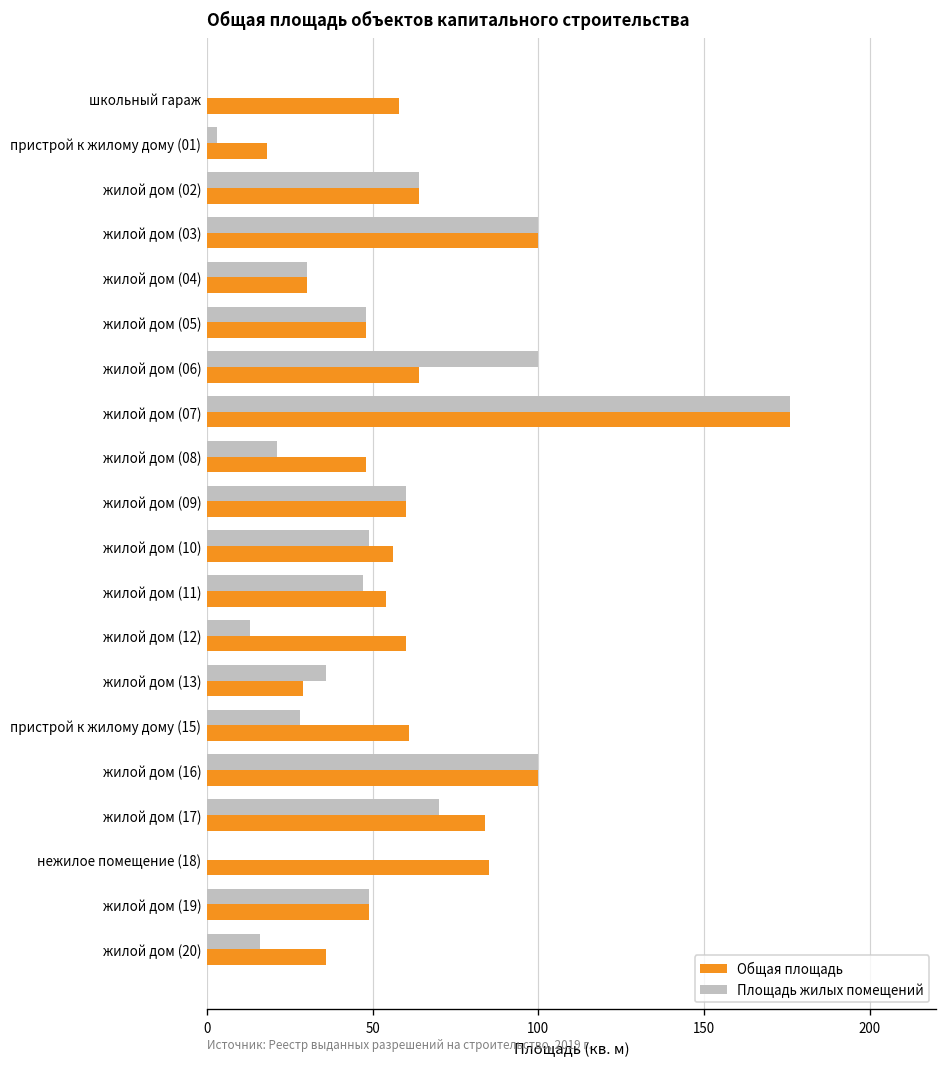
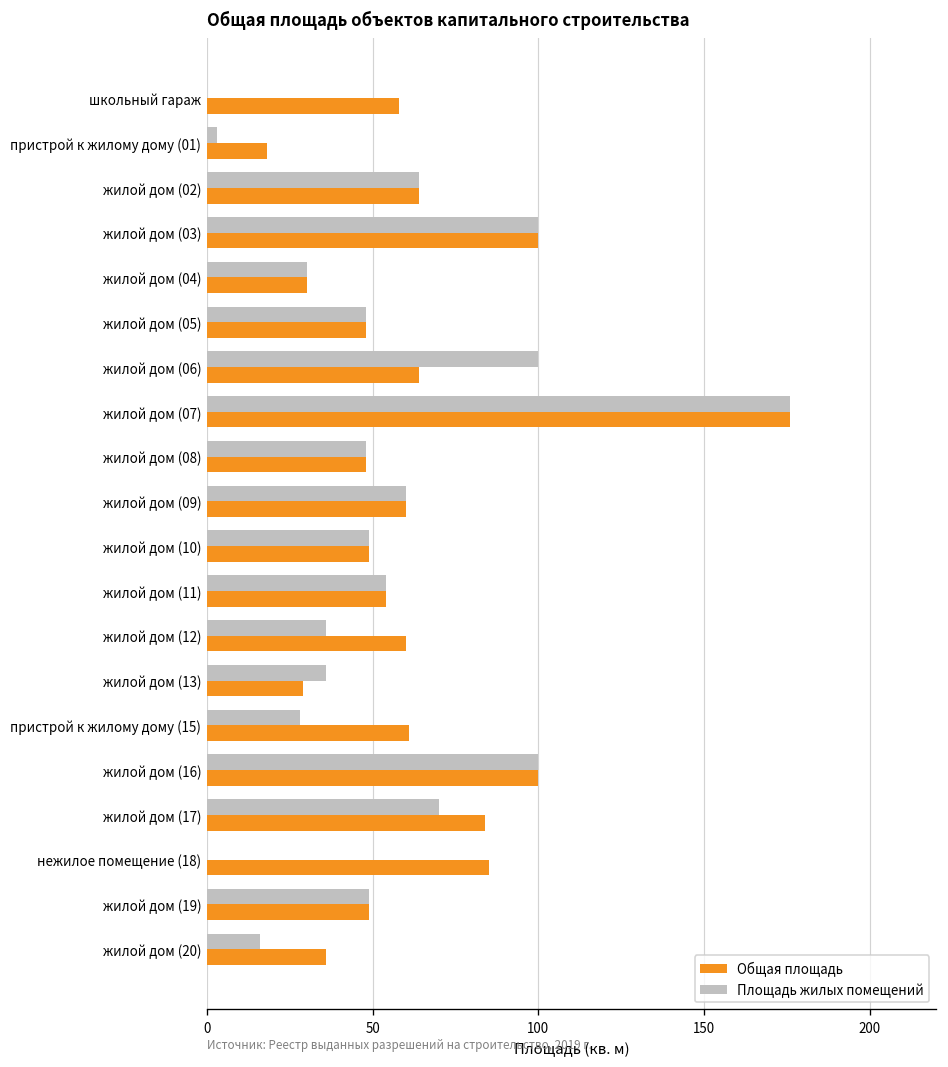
Площадь жилых помещений, жилой дом (08): 21 -> 48
Общая площадь, жилой дом (10): 56 -> 49
Площадь жилых помещений, жилой дом (11): 47 -> 54
Площадь жилых помещений, жилой дом (12): 13 -> 36
